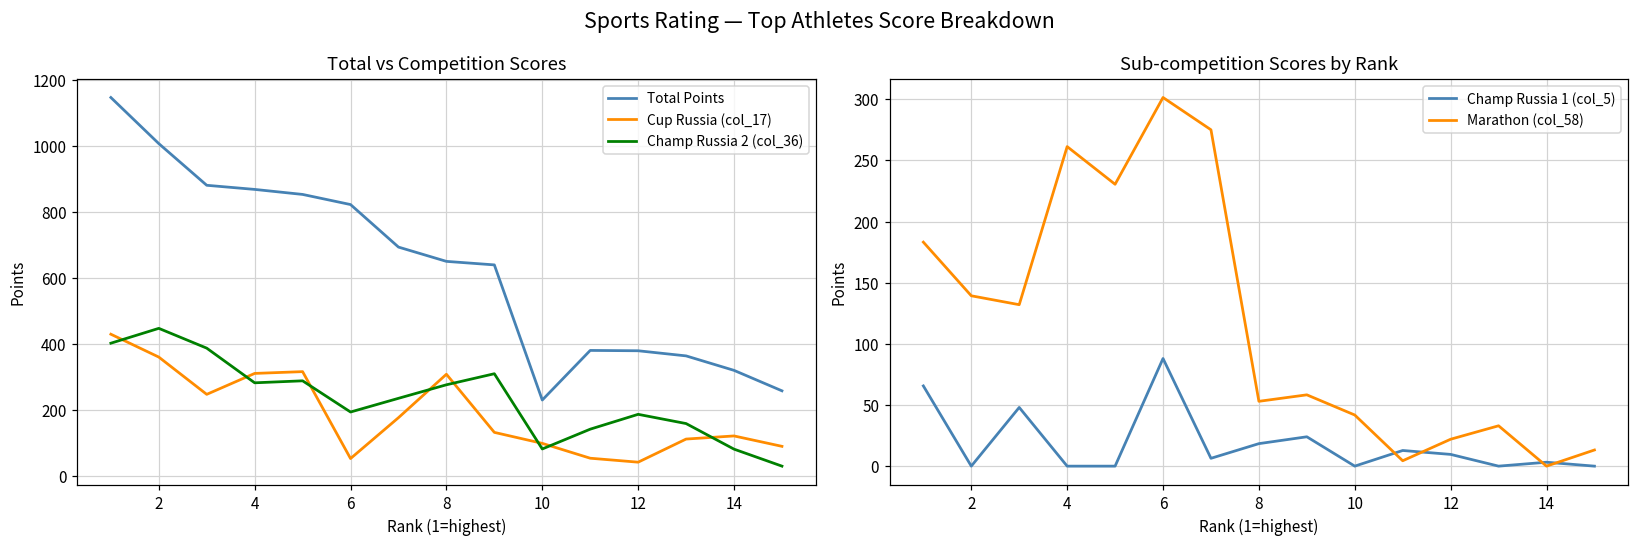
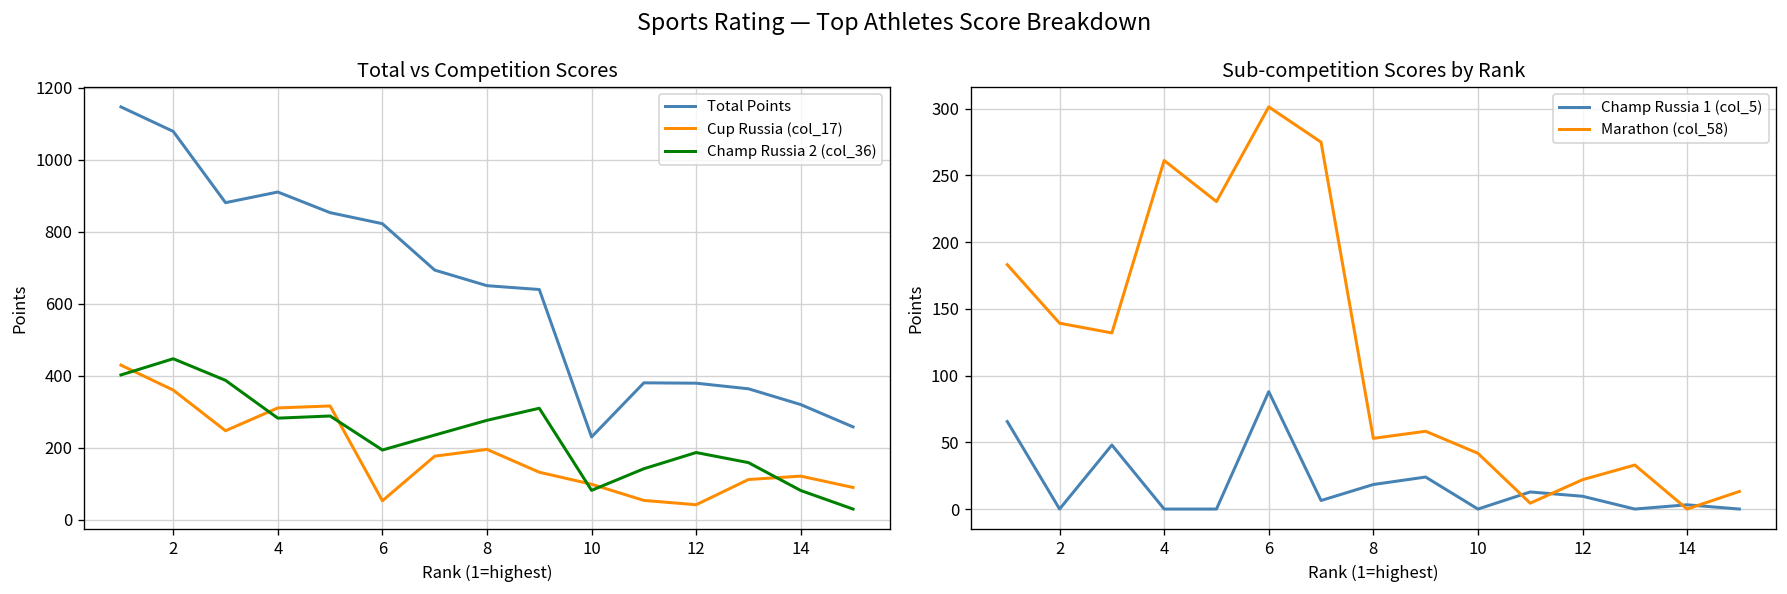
Total vs Competition Scores, Total Points, 2: 1010 -> 1080
Total vs Competition Scores, Total Points, 4: 870 -> 910
Total vs Competition Scores, Cup Russia (col_17), 8: 310 -> 200
